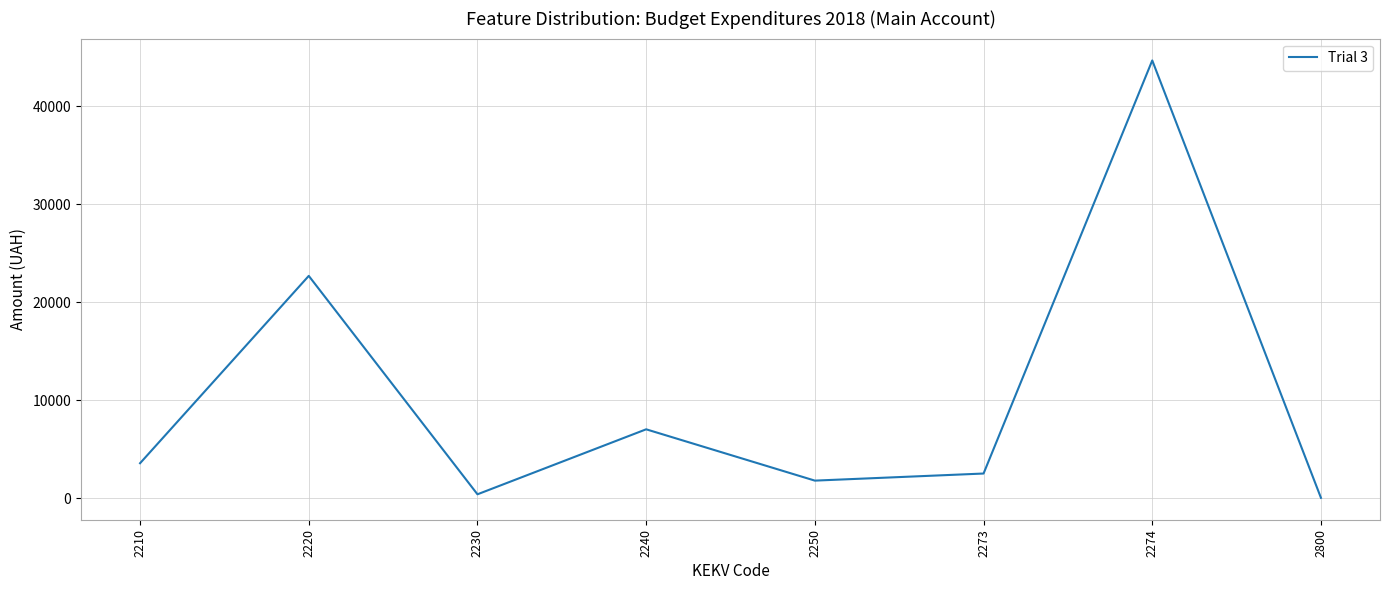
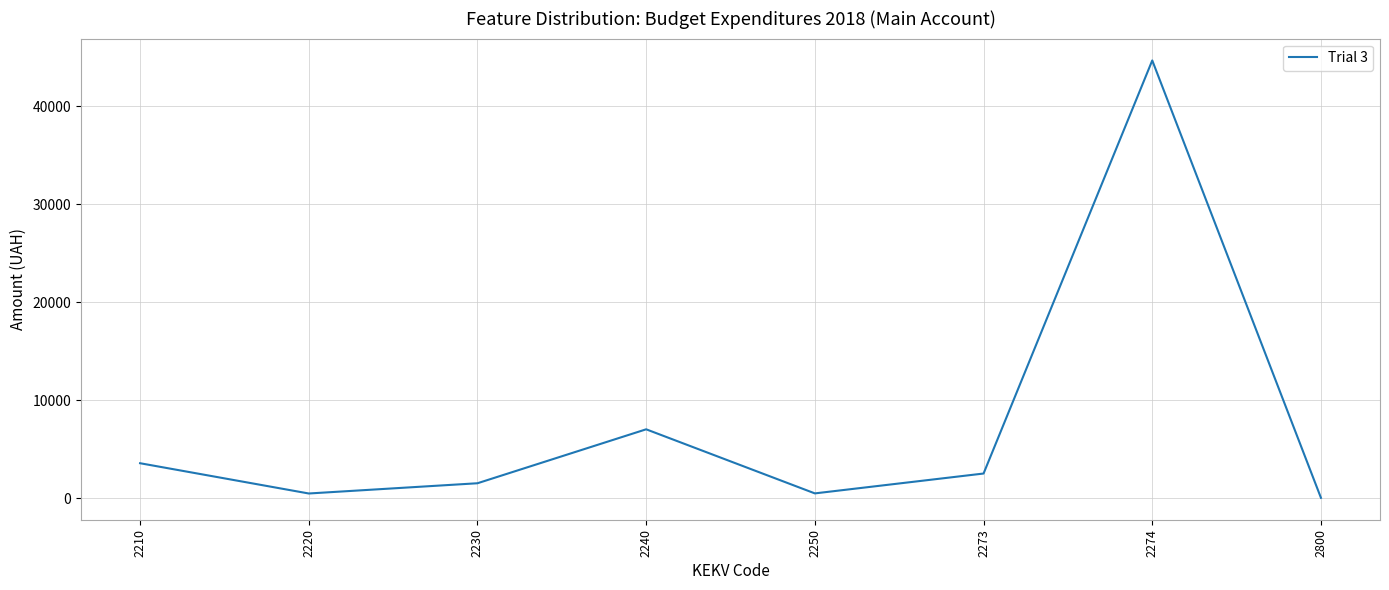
2220: 23000 -> 0
2230: 0 -> 2000
2250: 2000 -> 0
